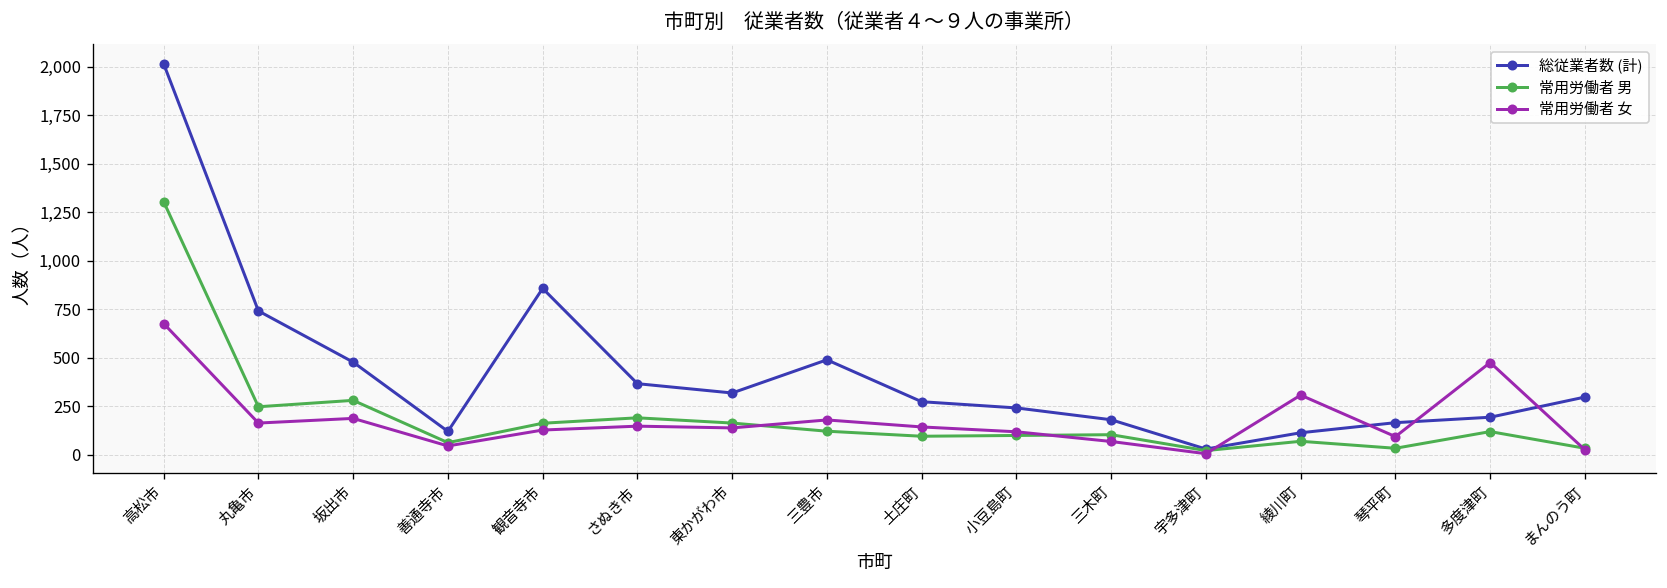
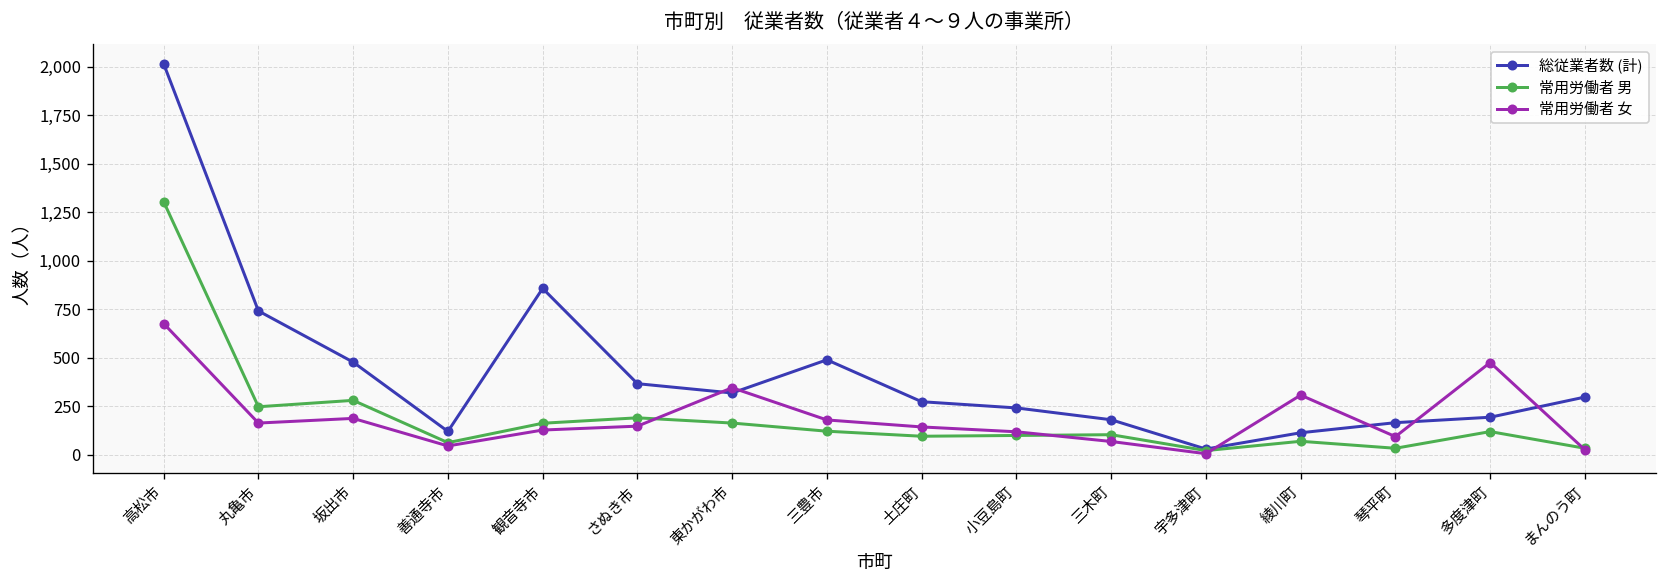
常用労働者 女, 東かがわ市: 140 -> 350
